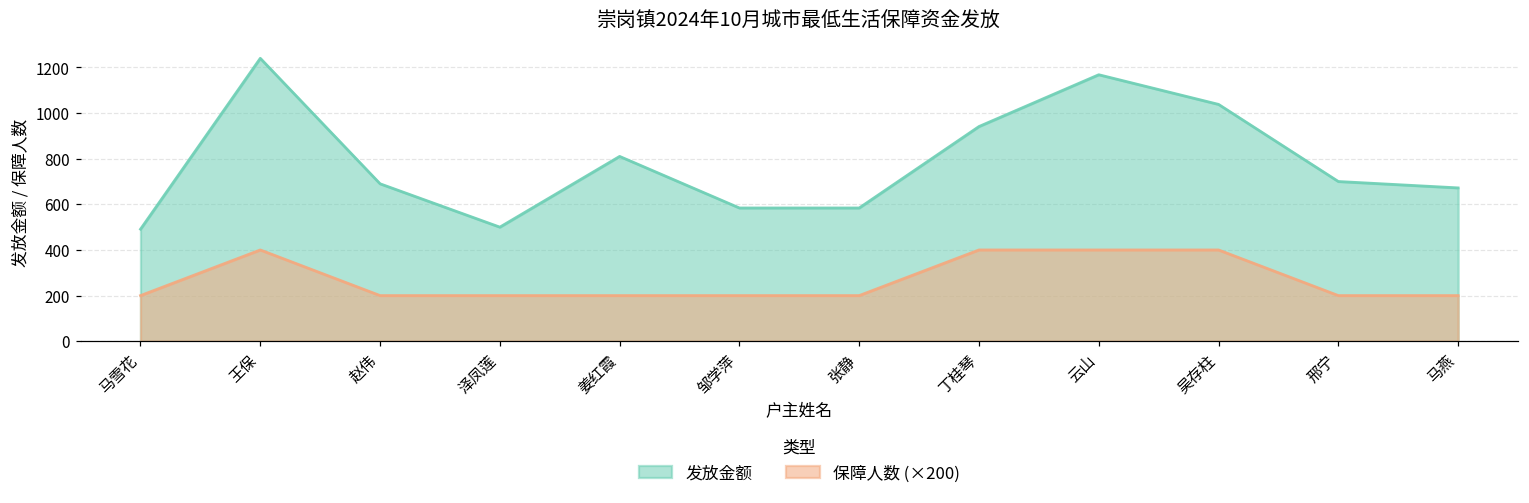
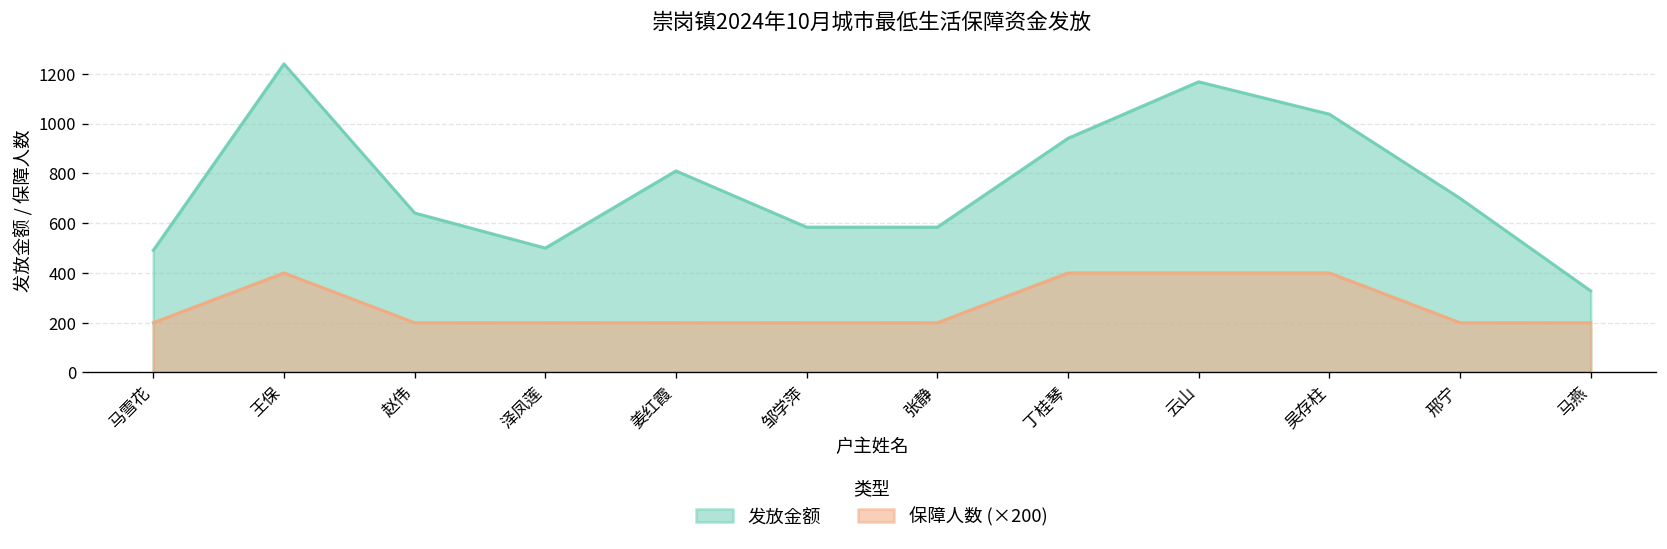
发放金额, 赵伟: 690 -> 640
发放金额, 马燕: 670 -> 330
